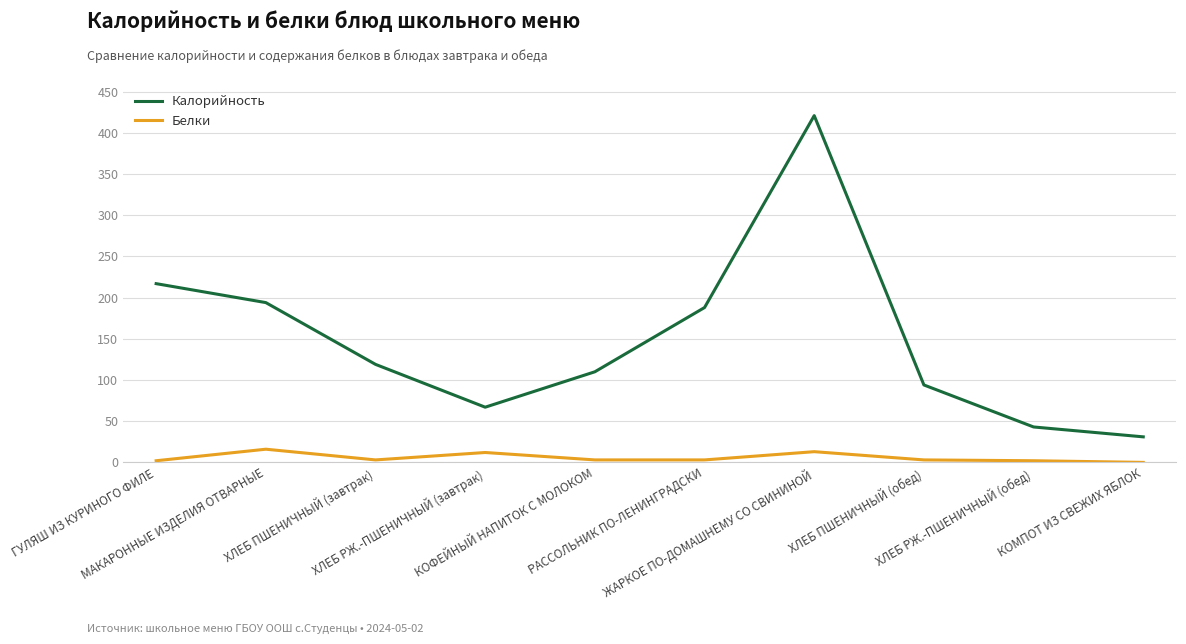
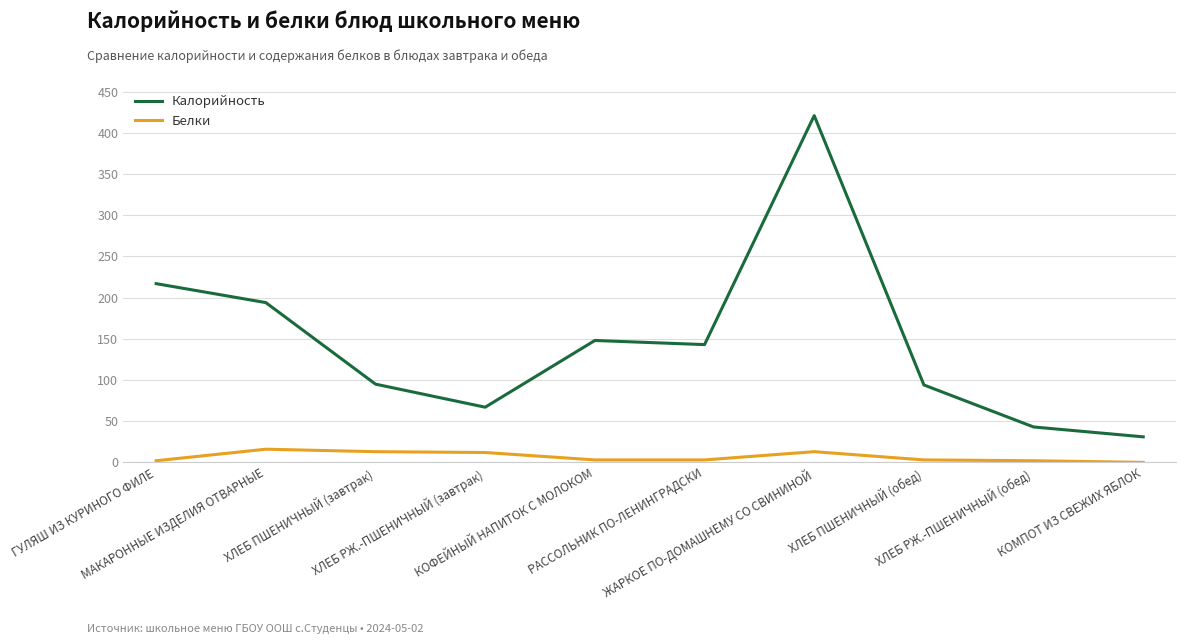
Калорийность, ХЛЕБ ПШЕНИЧНЫЙ (завтрак): 120 -> 100
Белки, ХЛЕБ ПШЕНИЧНЫЙ (завтрак): 0 -> 10
Калорийность, КОФЕЙНЫЙ НАПИТОК С МОЛОКОМ: 110 -> 150
Калорийность, РАССОЛЬНИК ПО-ЛЕНИНГРАДСКИ: 190 -> 140
